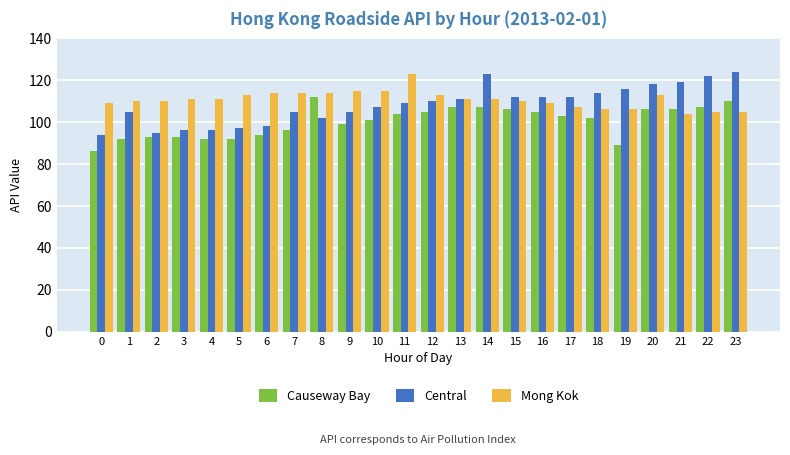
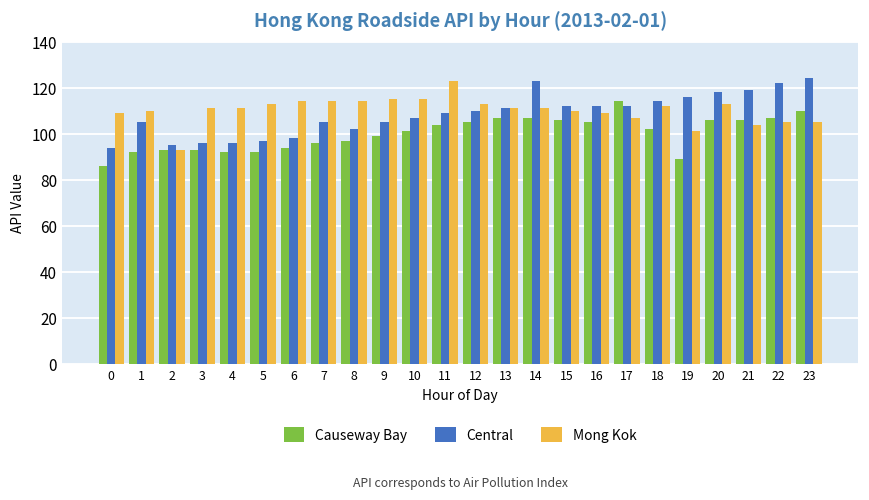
Mong Kok, 2: 110 -> 93
Causeway Bay, 8: 112 -> 97
Causeway Bay, 17: 103 -> 114
Mong Kok, 18: 106 -> 112
Mong Kok, 19: 106 -> 101
